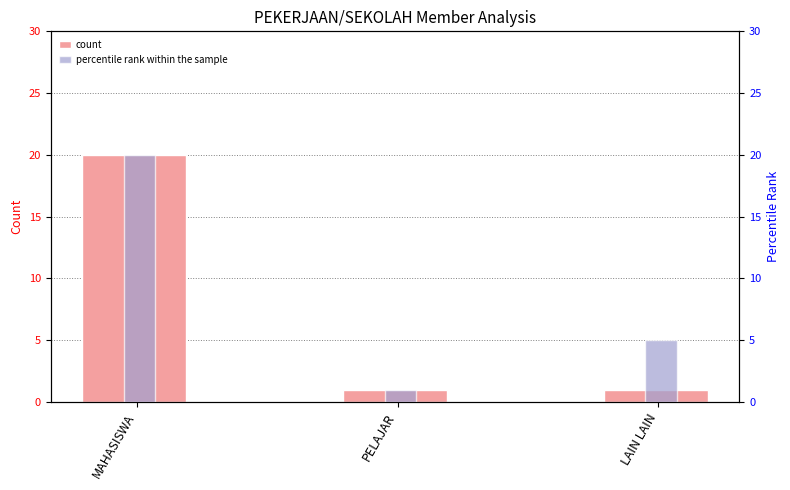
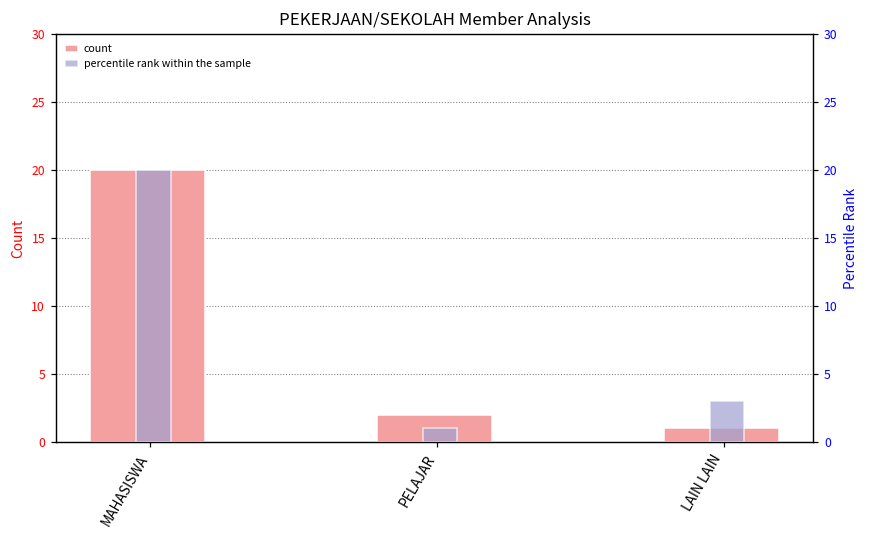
count, PELAJAR: 1 -> 2
percentile rank within the sample, LAIN LAIN: 5 -> 3
